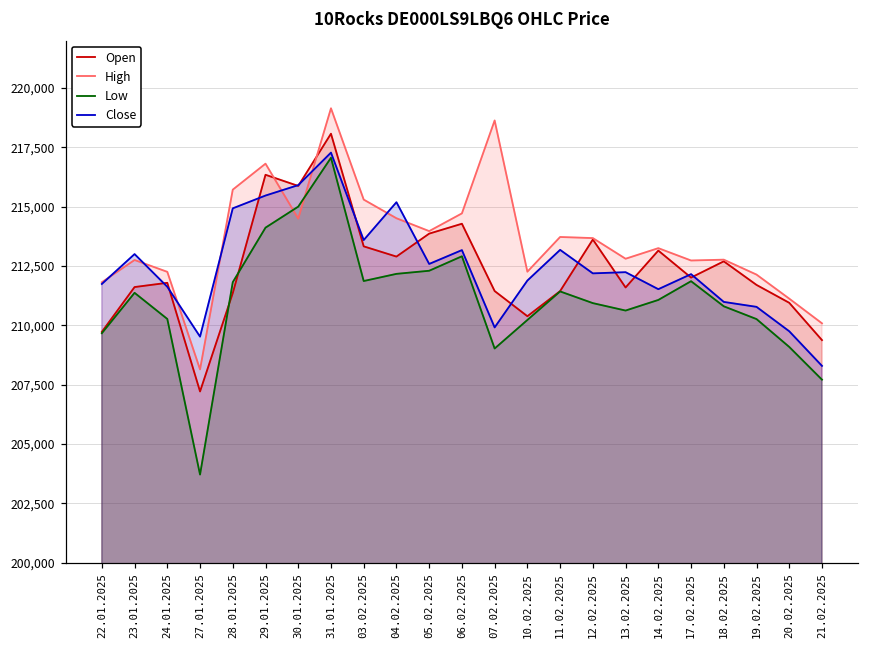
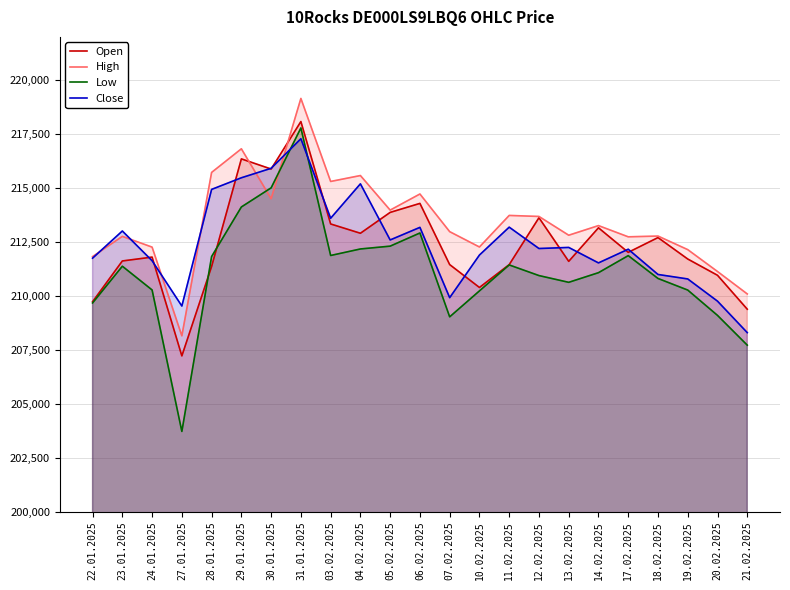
Low, 31.01.2025: 217,100 -> 217,800
High, 04.02.2025: 214,500 -> 215,600
High, 07.02.2025: 218,600 -> 213,000
